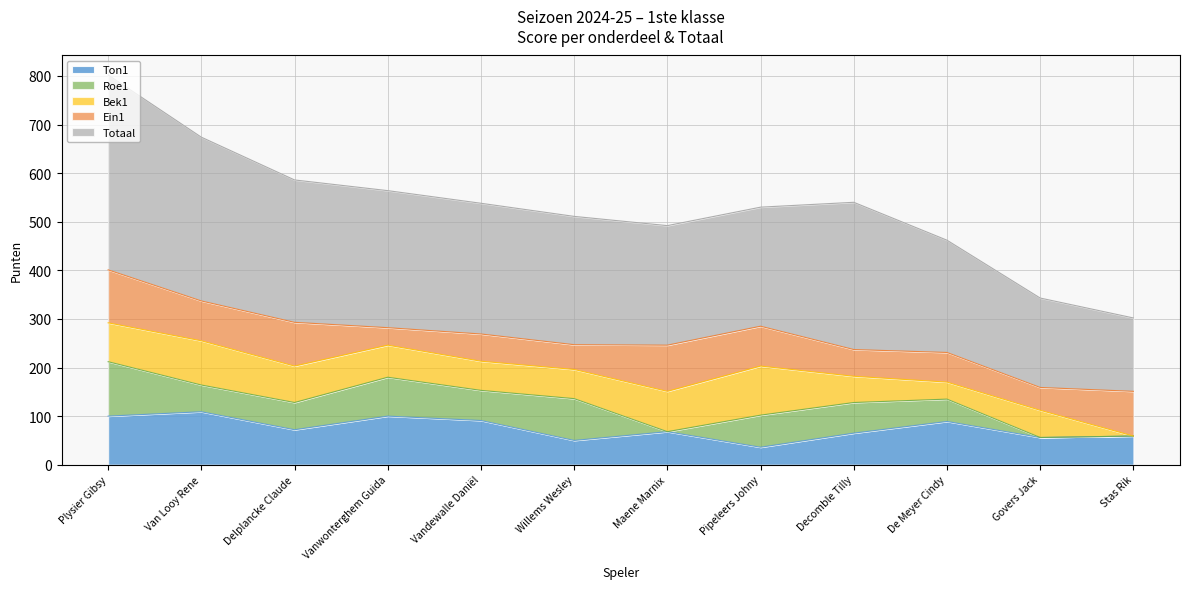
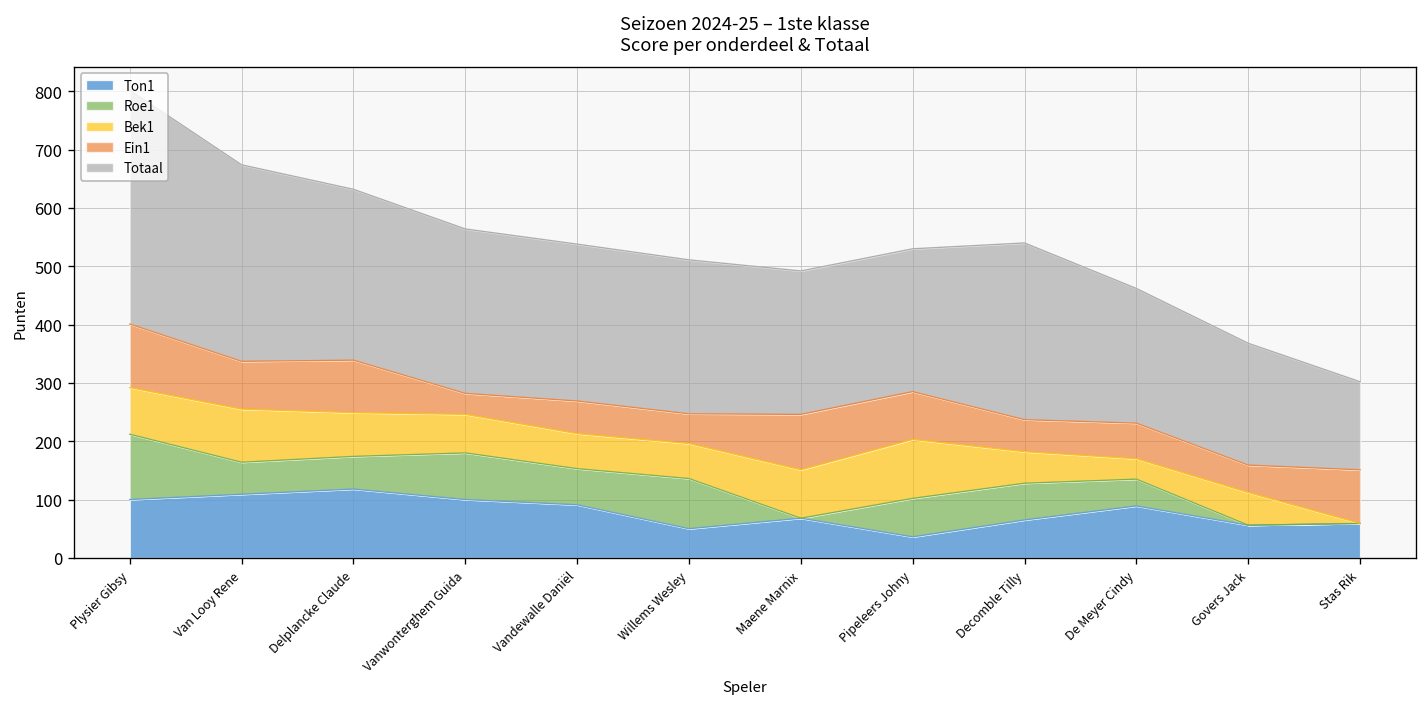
Ton1, Delplancke Claude: 70 -> 120
Totaal, Govers Jack: 180 -> 210
